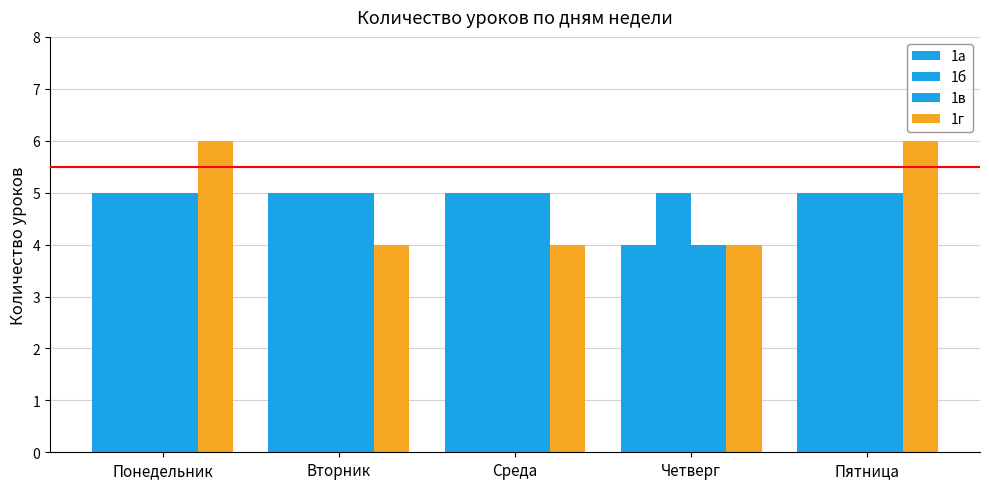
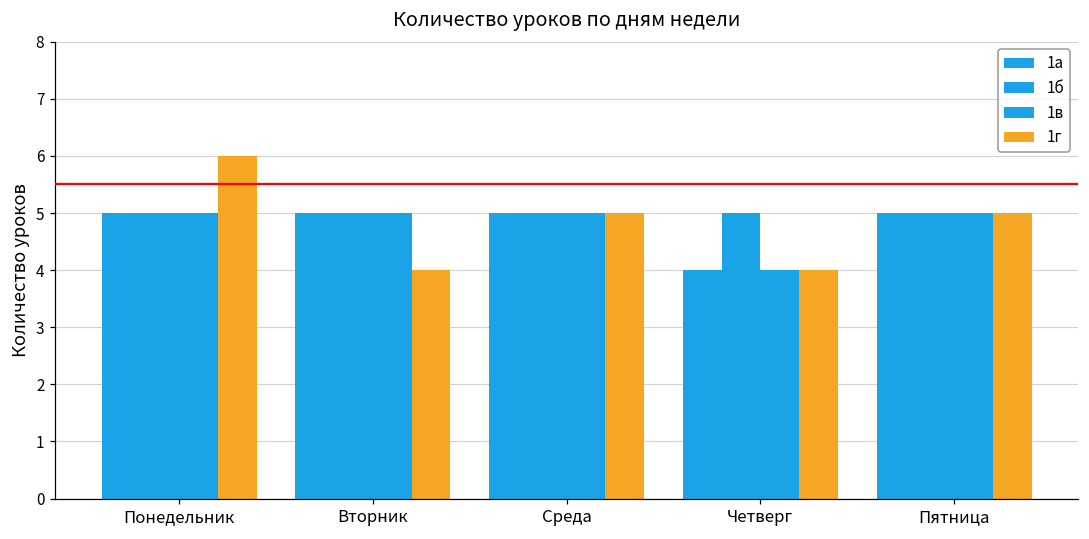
1г, Среда: 4 -> 5
1г, Пятница: 6 -> 5
